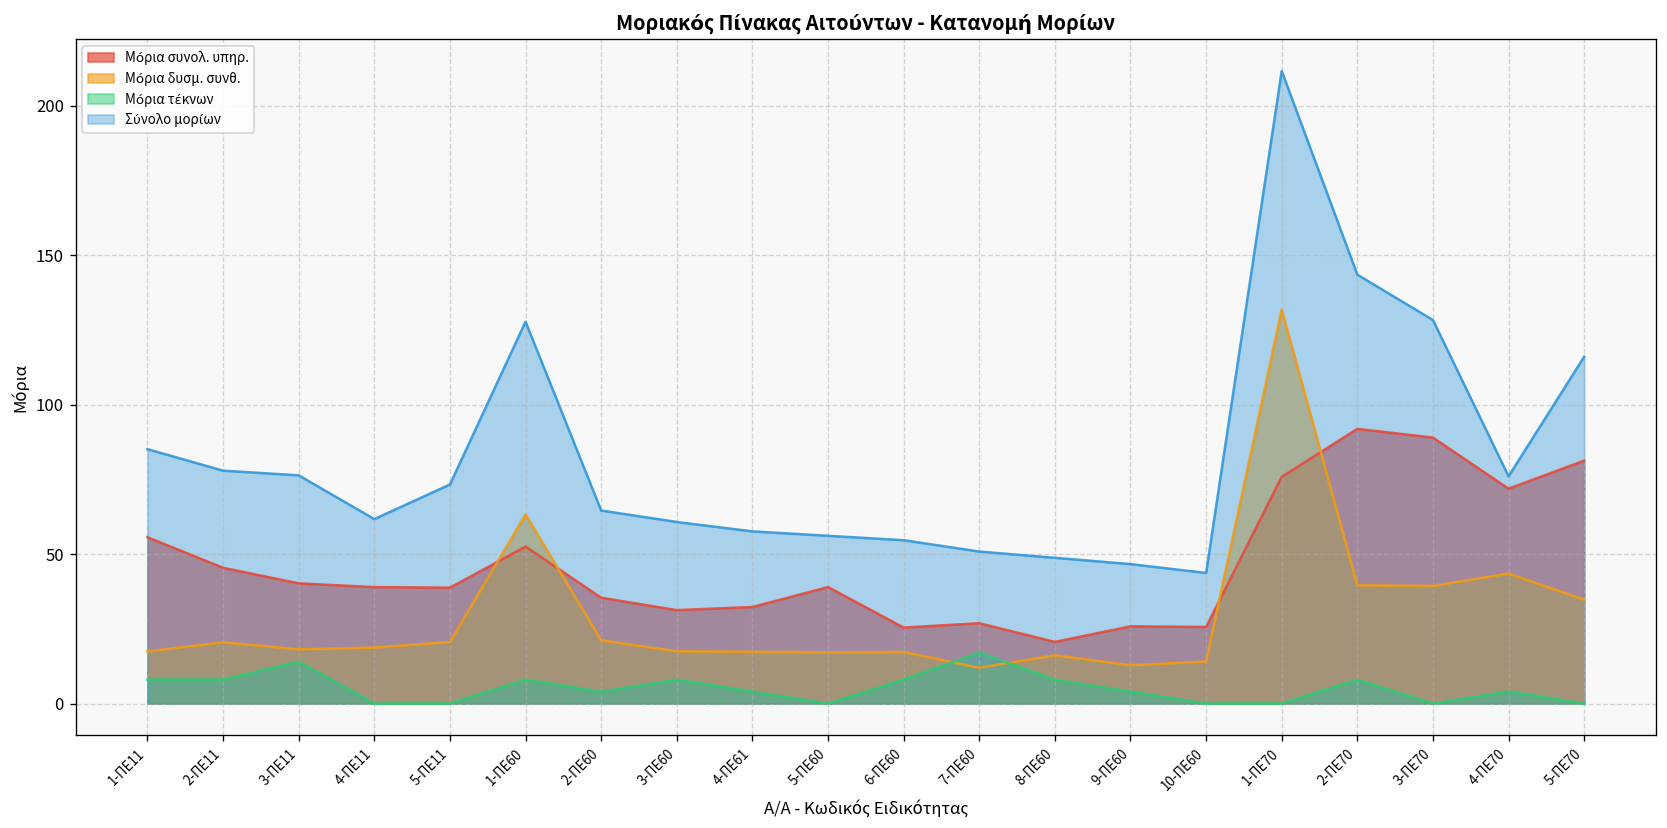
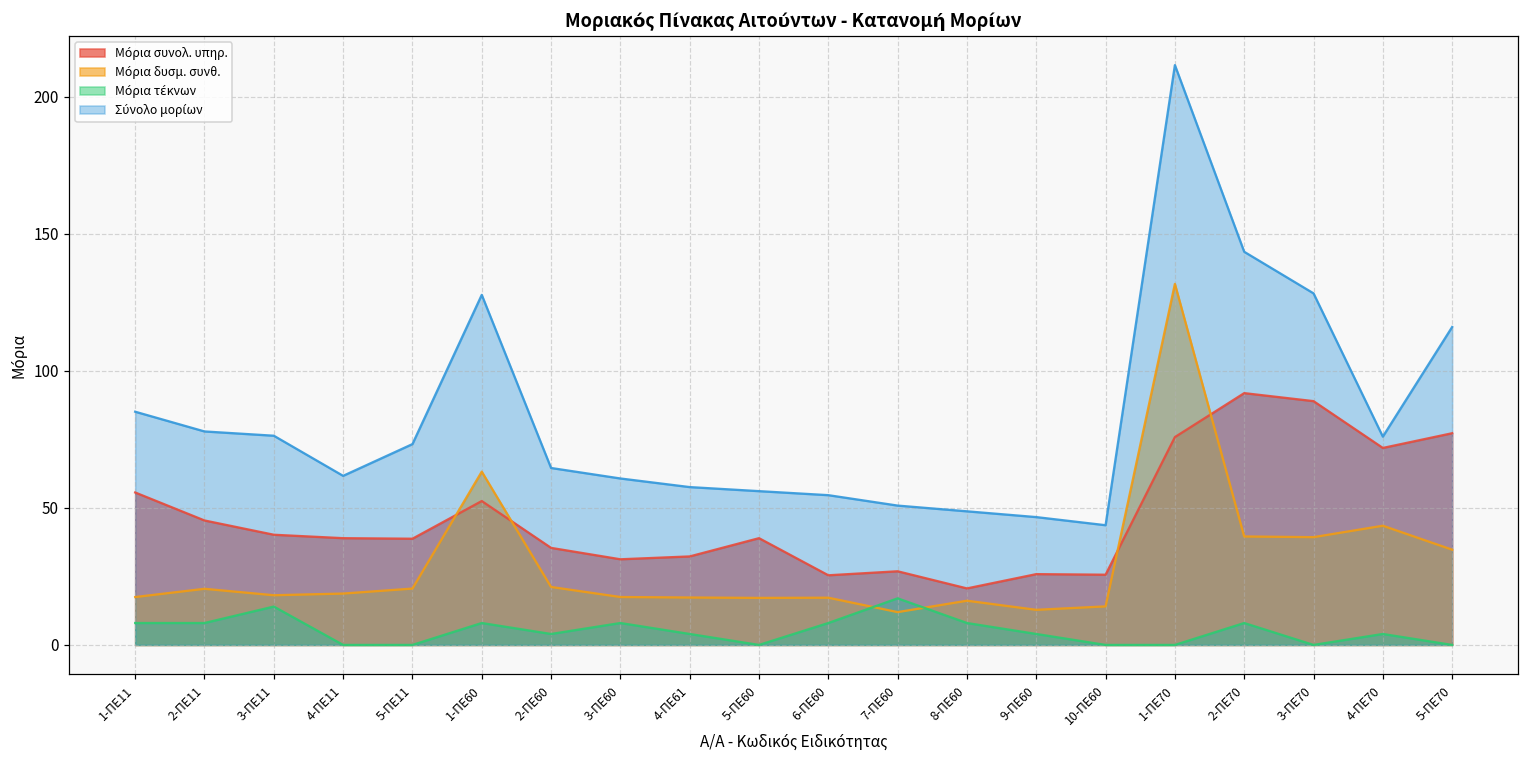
Μόρια συνολ. υπηρ., 5-ΠΕ70: 81 -> 77
